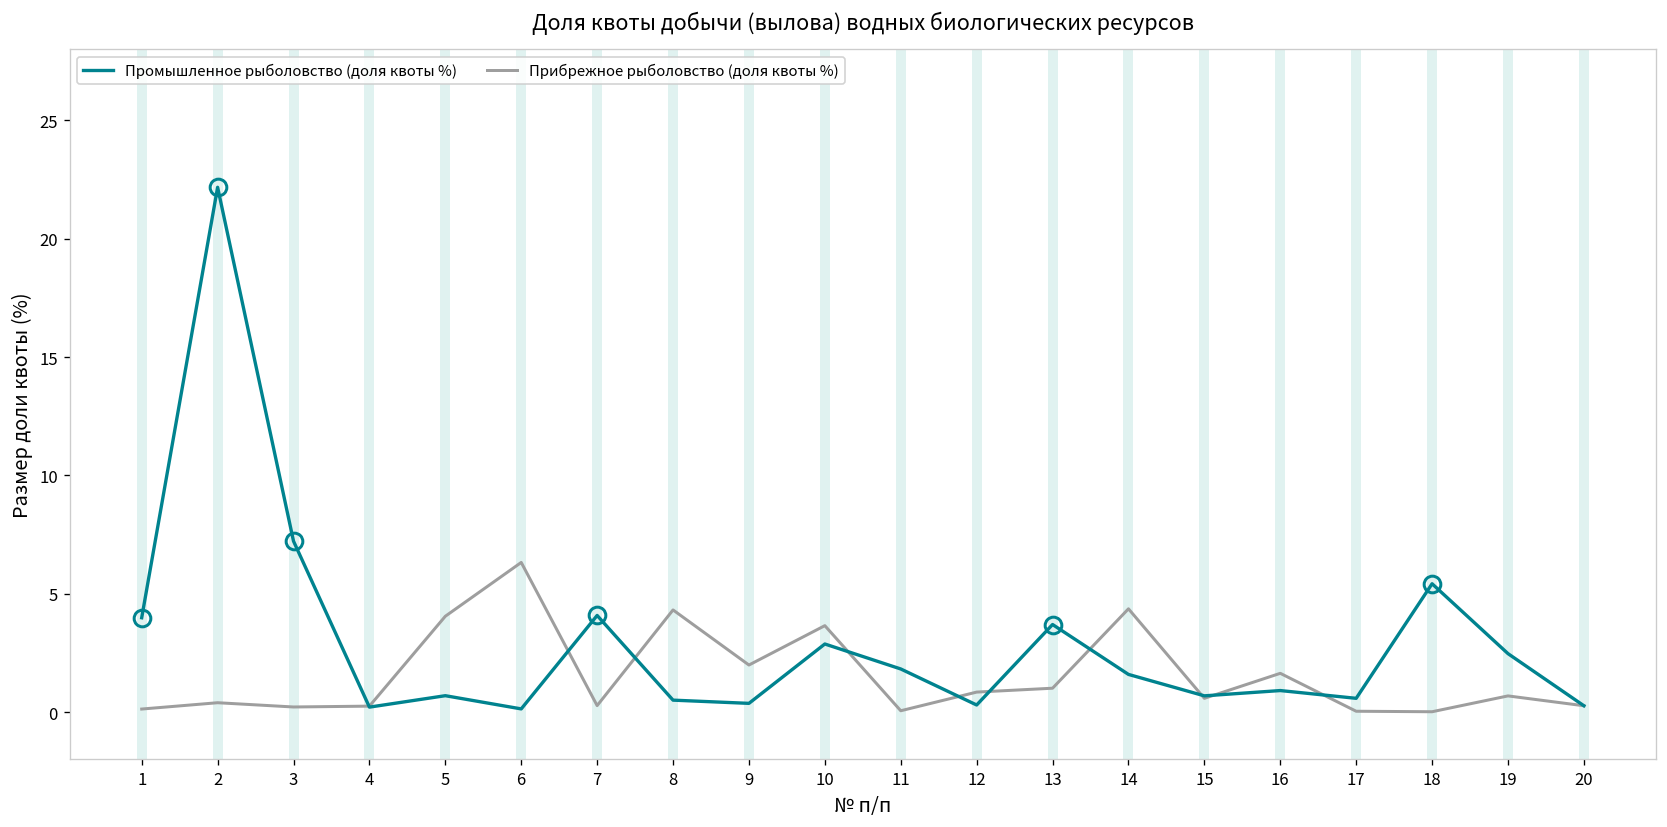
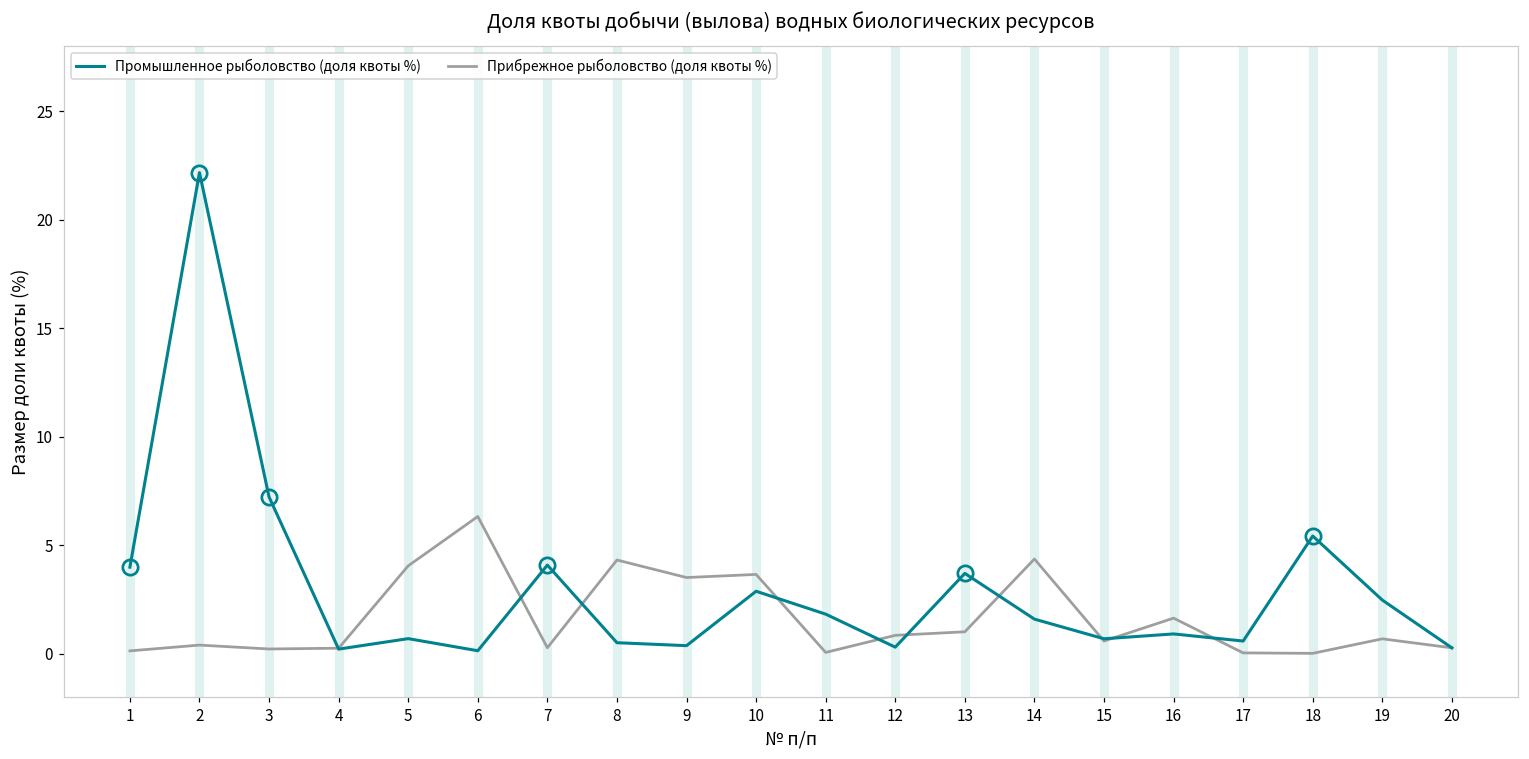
Прибрежное рыболовство (доля квоты %), 9: 2.0 -> 3.5
